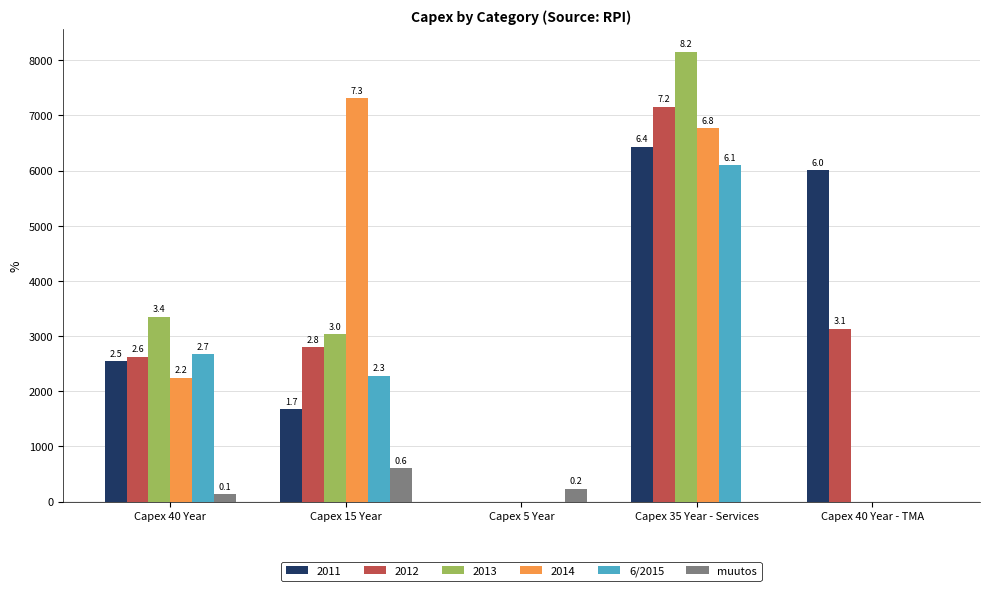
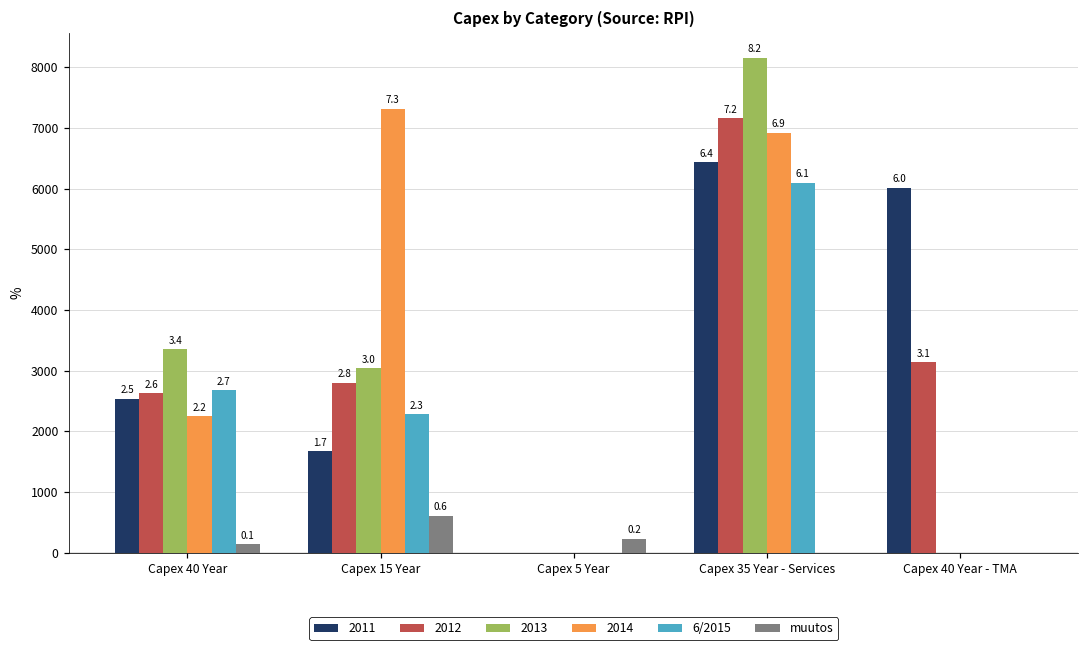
2014, Capex 35 Year - Services: 6.8 -> 6.9
